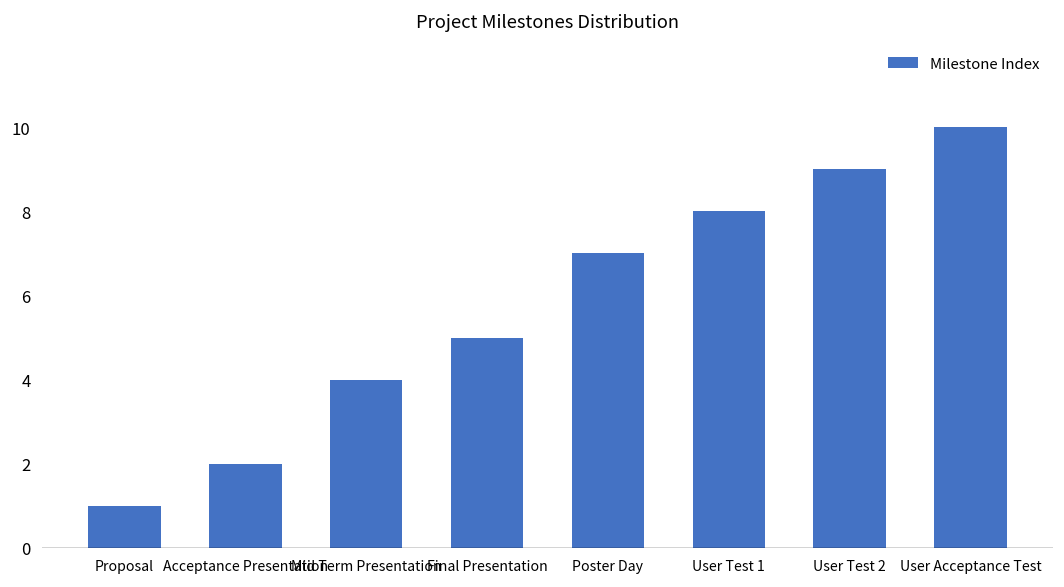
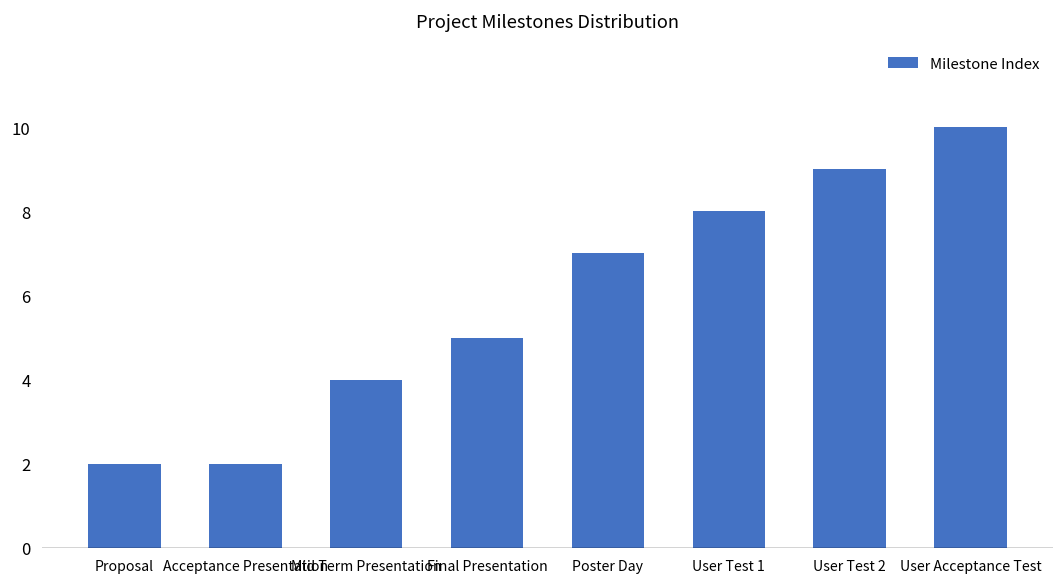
Proposal: 1 -> 2
